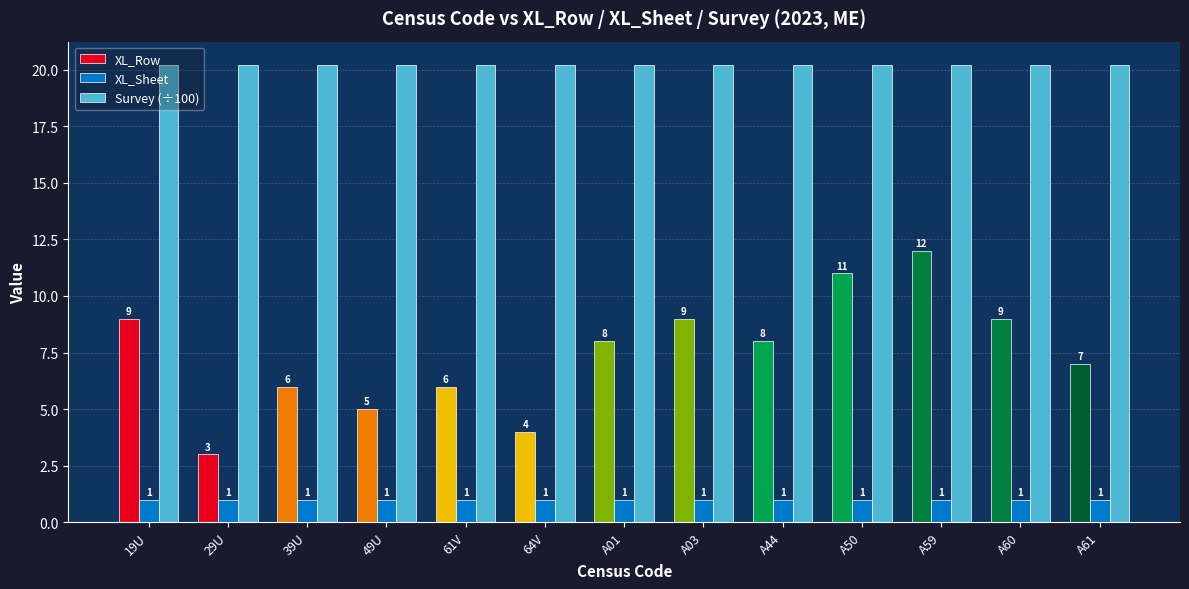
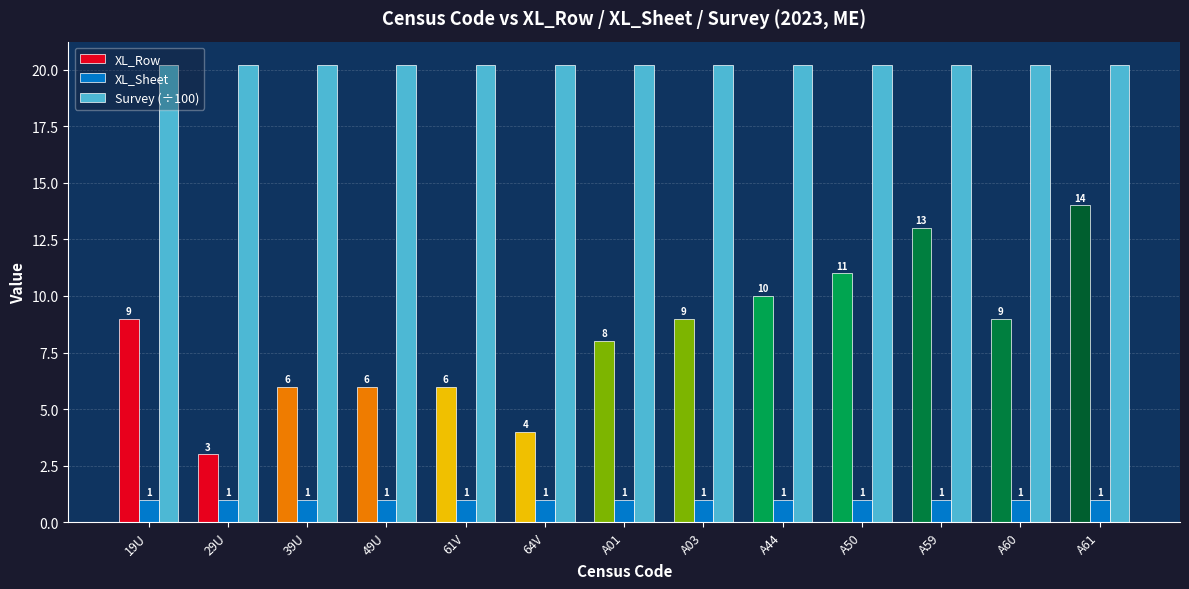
XL_Row, 49U: 5 -> 6
XL_Row, A44: 8 -> 10
XL_Row, A59: 12 -> 13
XL_Row, A61: 7 -> 14
